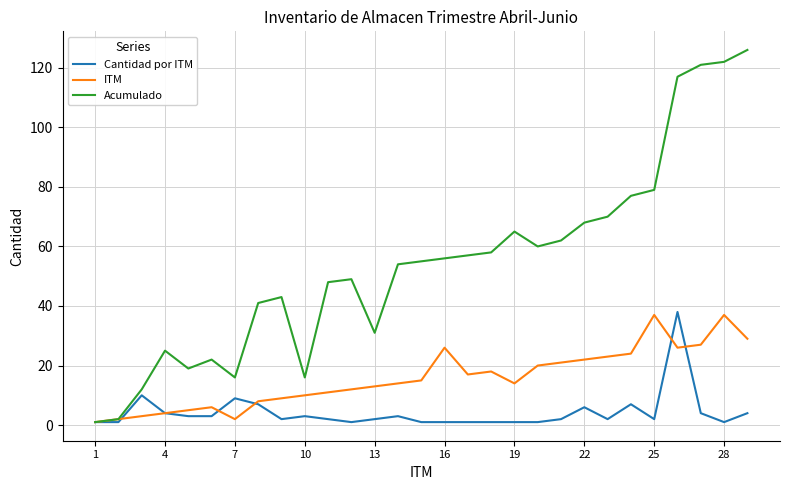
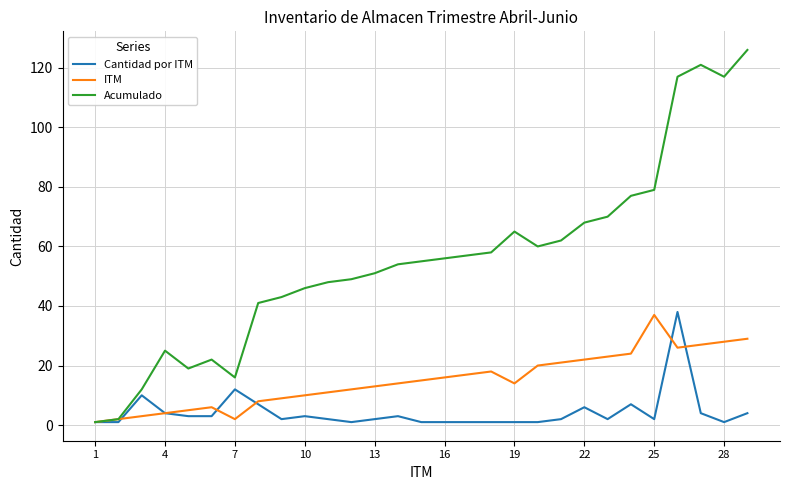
Cantidad por ITM, 7: 9 -> 12
Acumulado, 10: 16 -> 46
Acumulado, 13: 31 -> 51
ITM, 16: 26 -> 16
ITM, 28: 37 -> 28
Acumulado, 28: 122 -> 117
